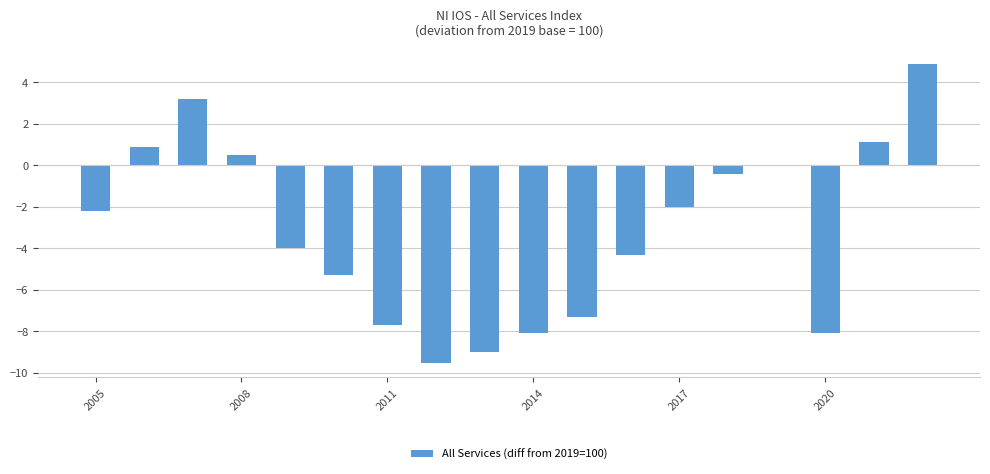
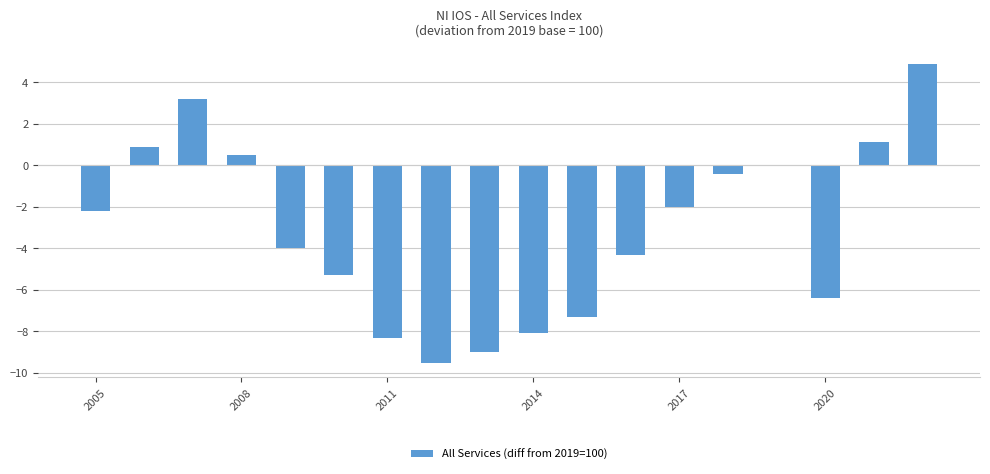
2011: -7.7 -> -8.3
2020: -8.1 -> -6.4
